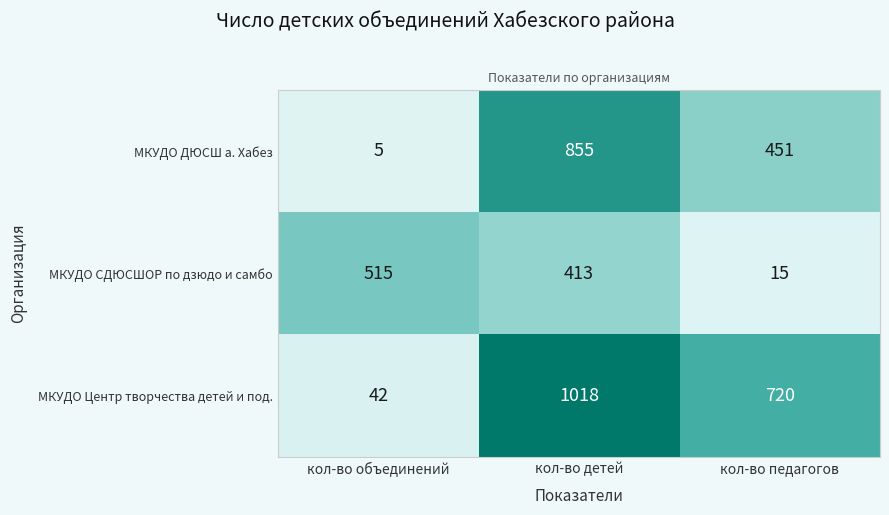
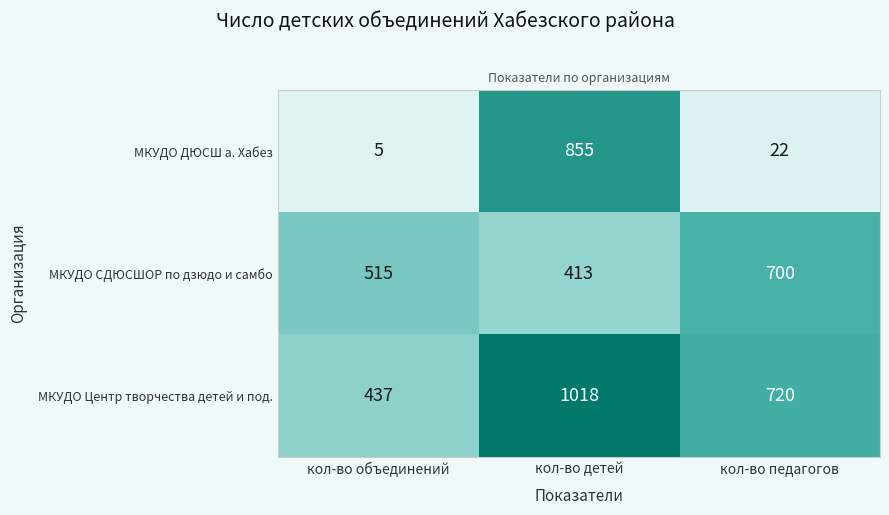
МКУДО ДЮСШ а. Хабез, кол-во педагогов: 451 -> 22
МКУДО СДЮСШОР по дзюдо и самбо, кол-во педагогов: 15 -> 700
МКУДО Центр творчества детей и под., кол-во объединений: 42 -> 437
